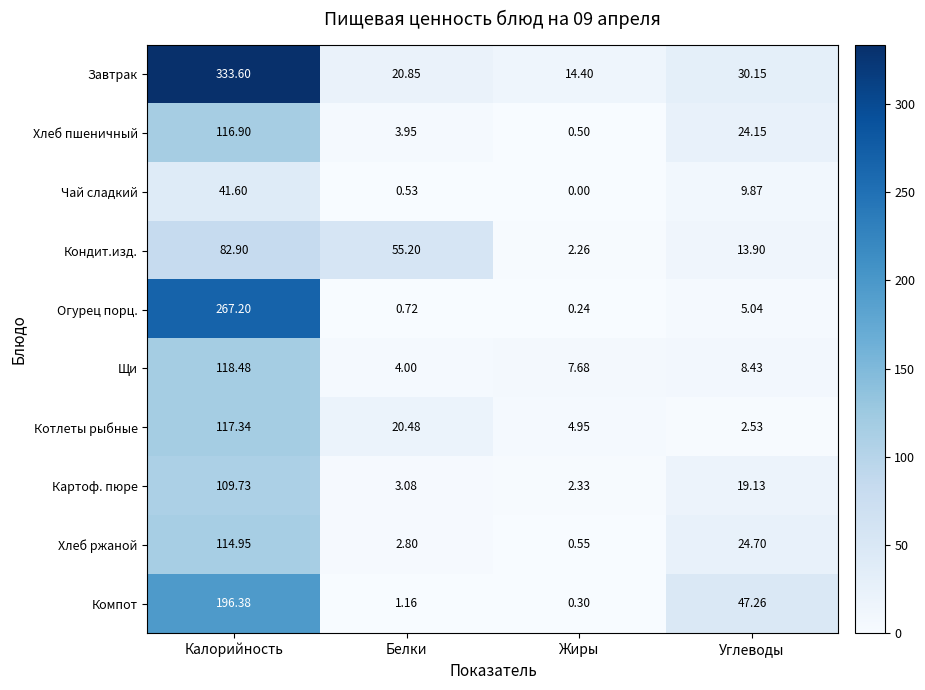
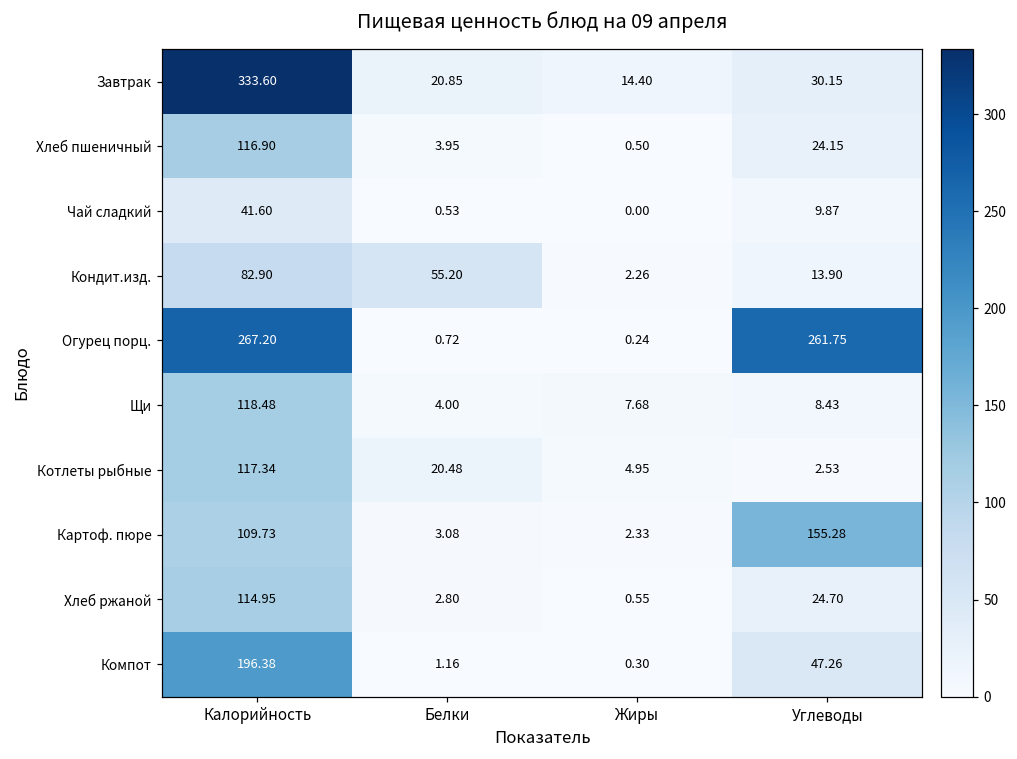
Огурец порц., Углеводы: 5.04 -> 261.75
Картоф. пюре, Углеводы: 19.13 -> 155.28
